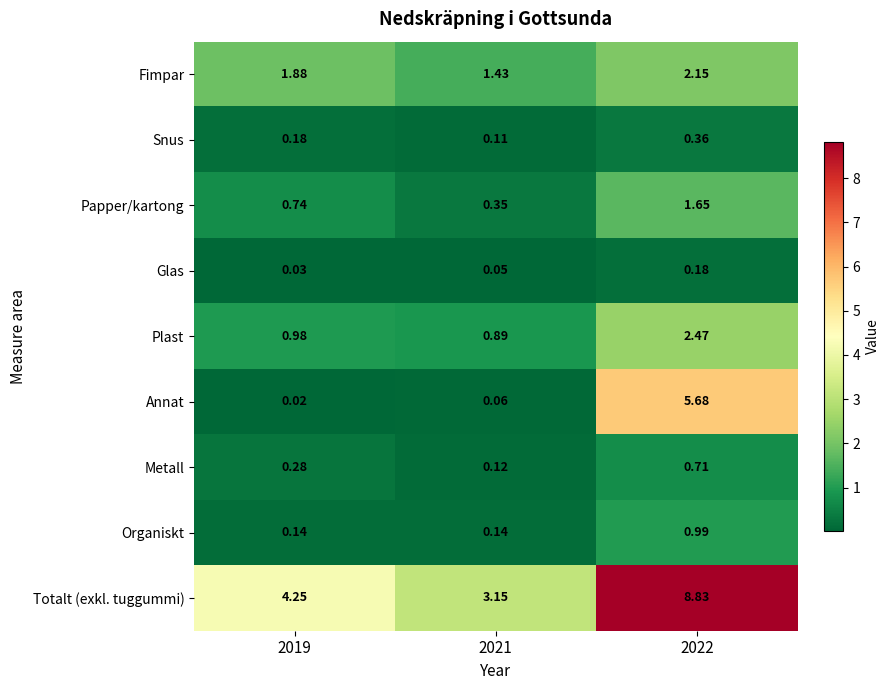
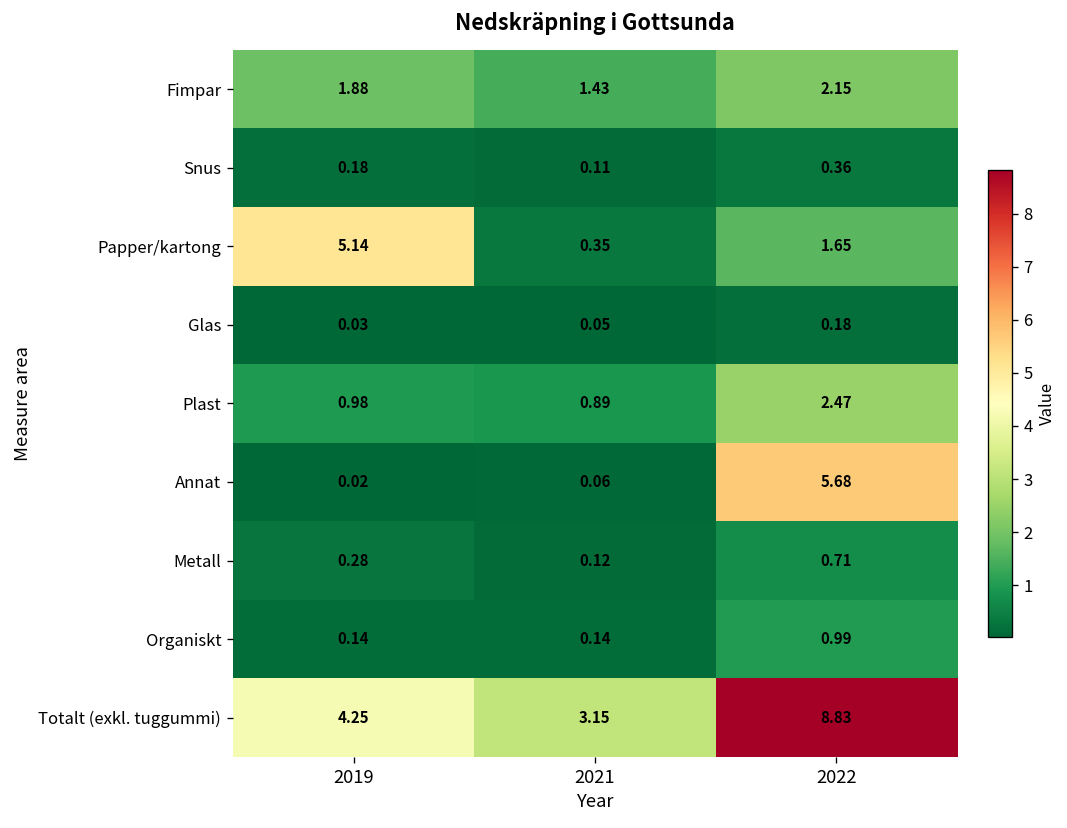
Papper/kartong, 2019: 0.74 -> 5.14
